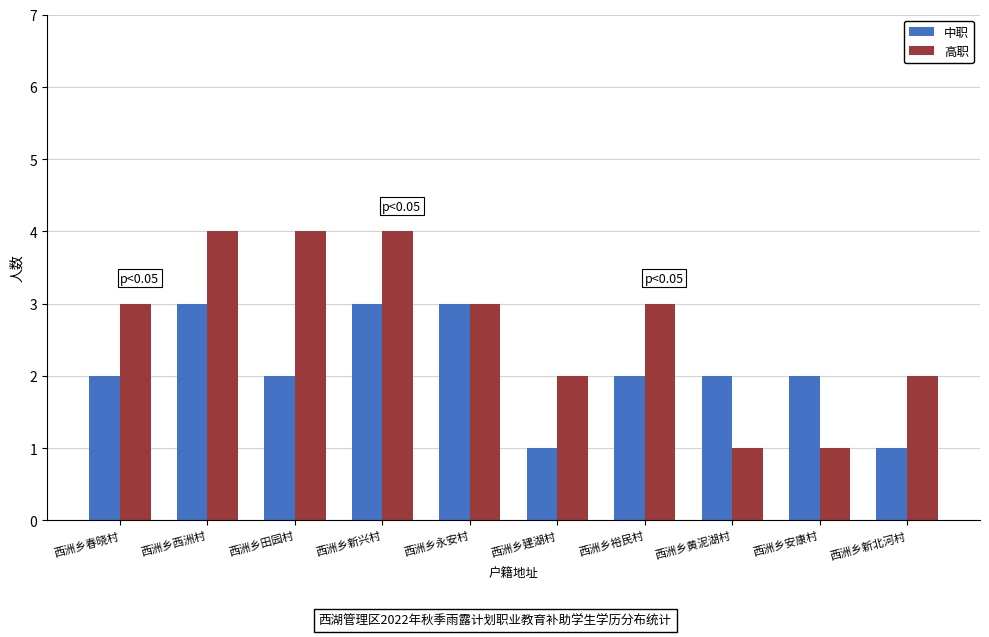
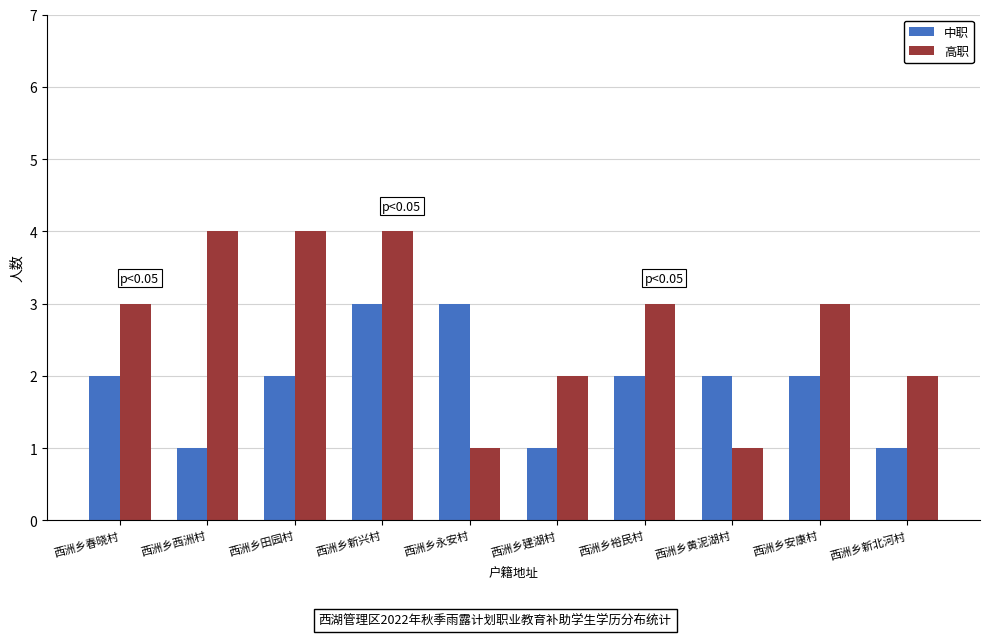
中职, 西洲乡西洲村: 3 -> 1
高职, 西洲乡永安村: 3 -> 1
高职, 西洲乡安康村: 1 -> 3
